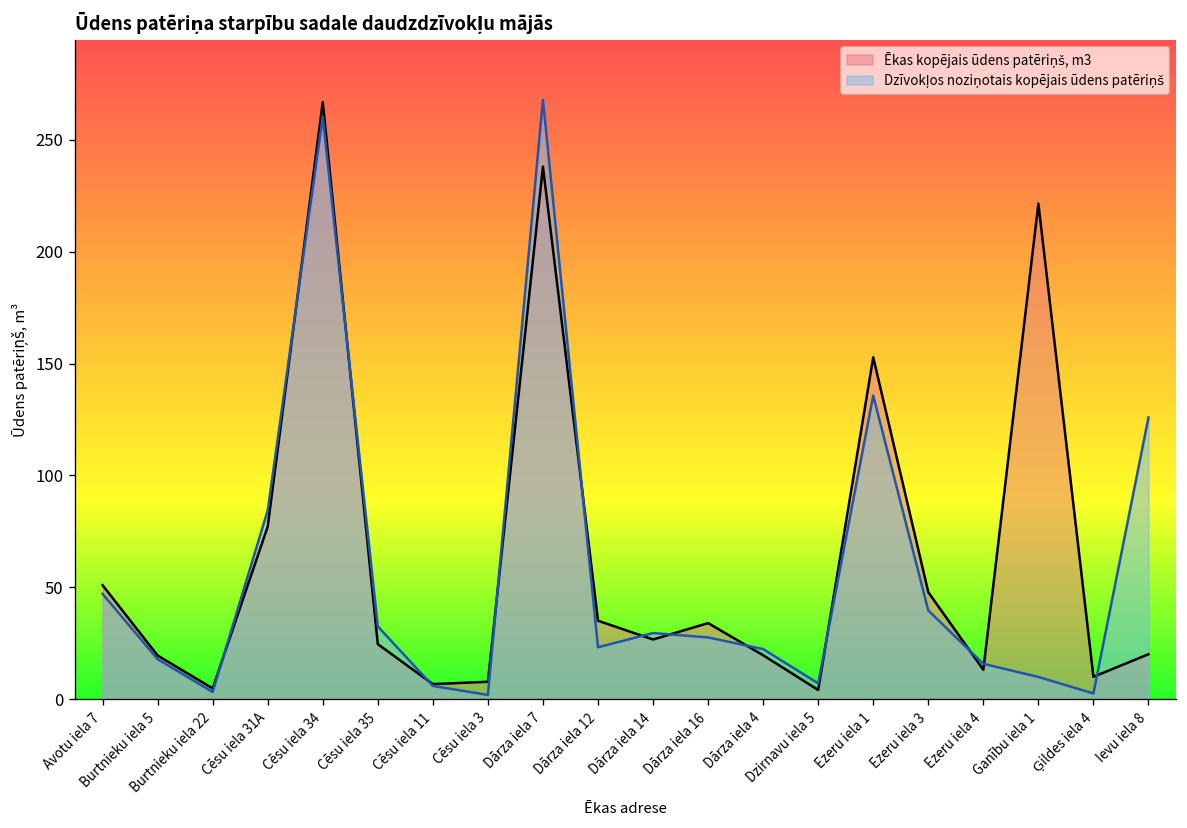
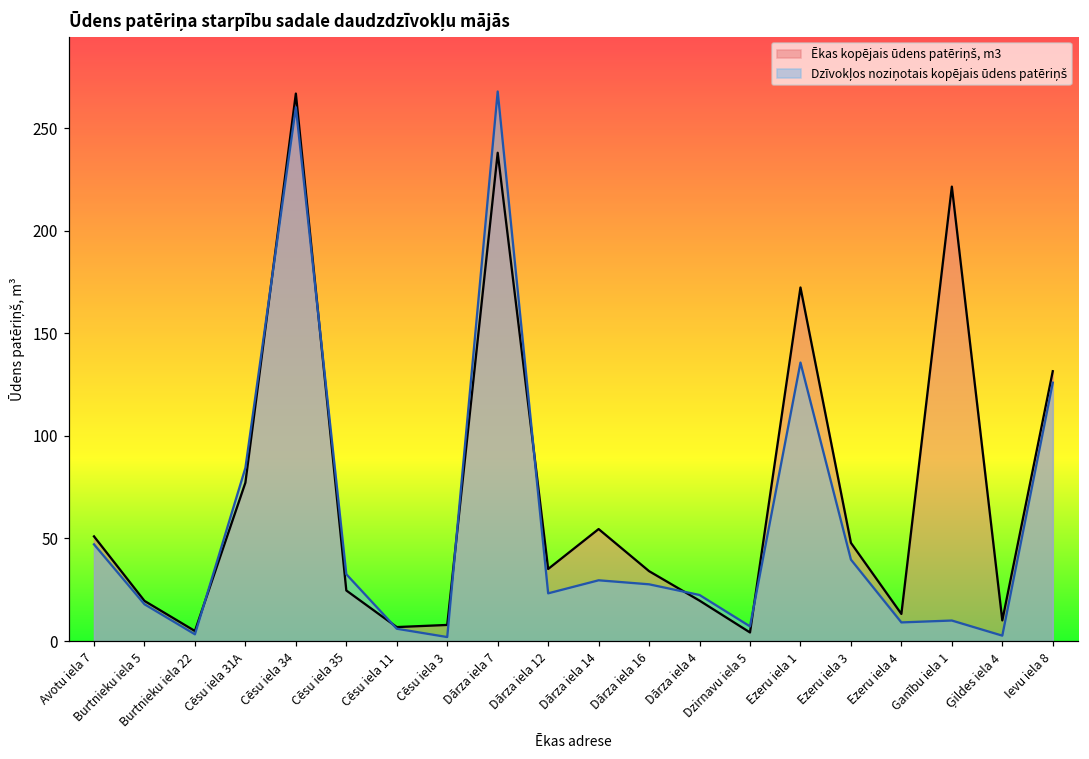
Ēkas kopējais ūdens patēriņš, m3, Dārza iela 14: 27 -> 55
Ēkas kopējais ūdens patēriņš, m3, Ezeru iela 1: 153 -> 172
Dzīvokļos noziņotais kopējais ūdens patēriņš, Ezeru iela 4: 16 -> 9
Ēkas kopējais ūdens patēriņš, m3, Ievu iela 8: 20 -> 131
